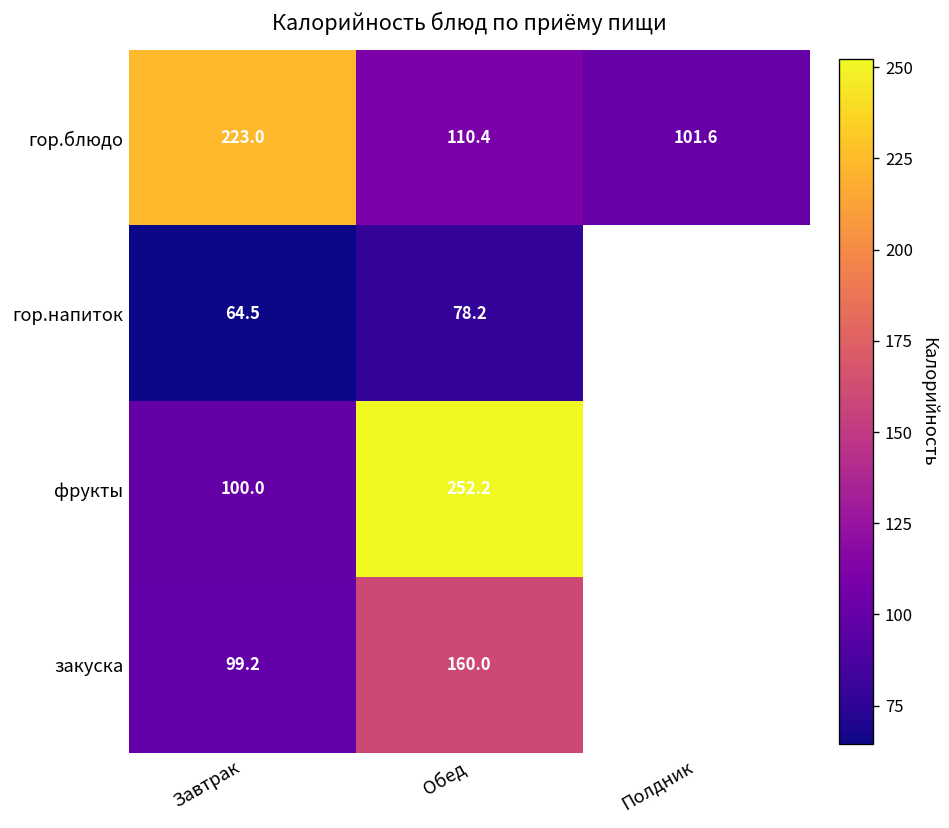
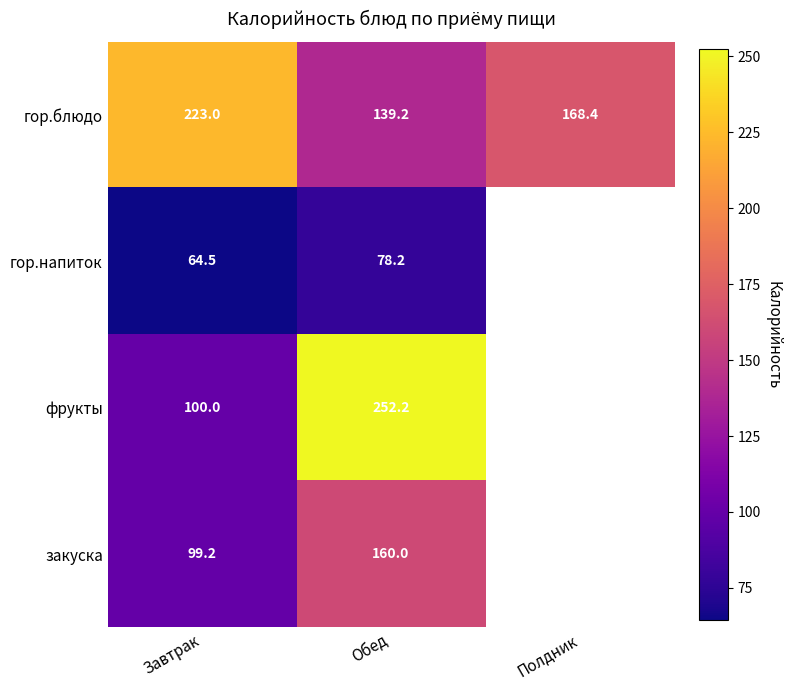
гор.блюдо, Обед: 110.4 -> 139.2
гор.блюдо, Полдник: 101.6 -> 168.4
